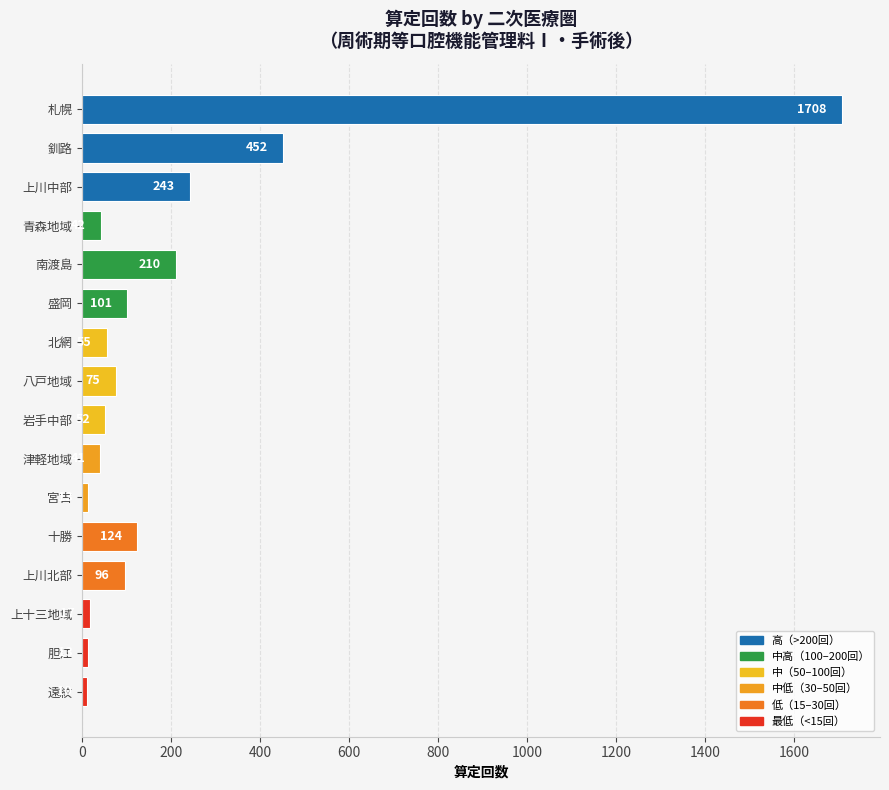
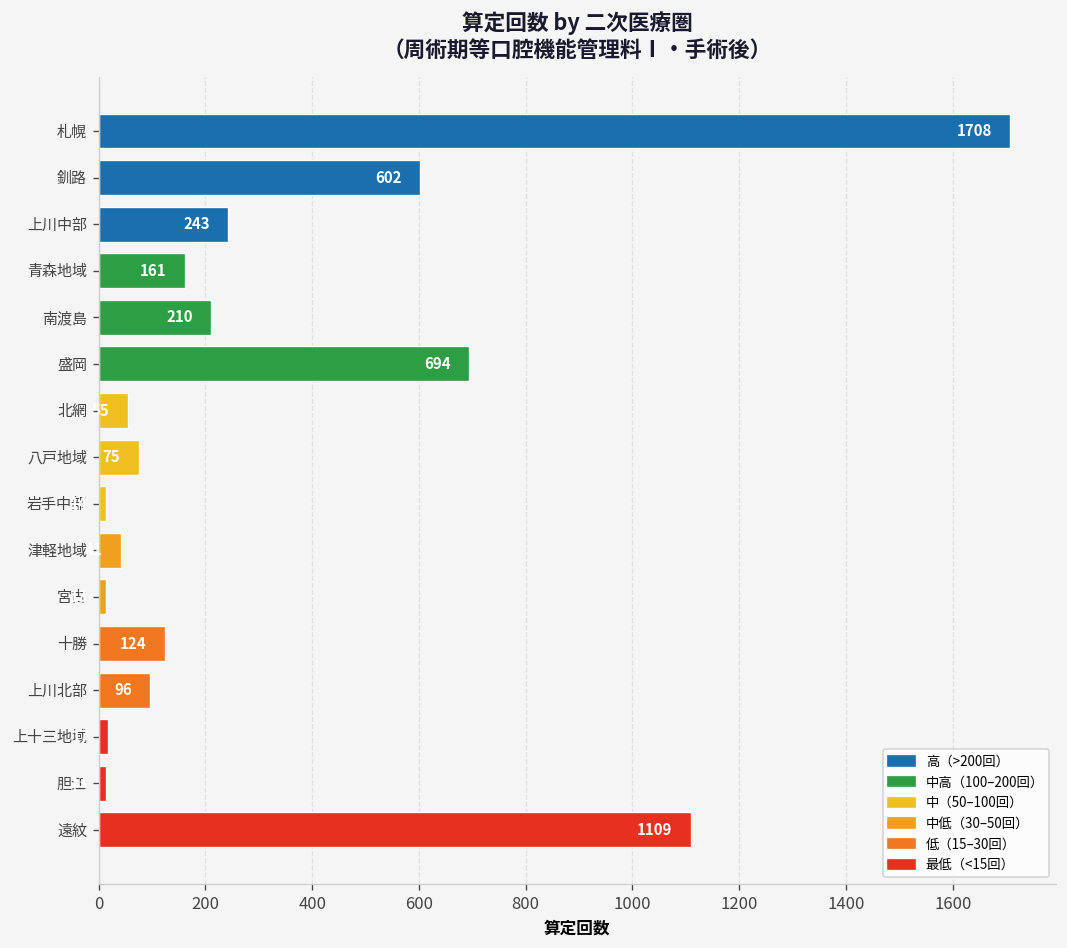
釧路: 452 -> 602
青森地域: 40 -> 160
盛岡: 101 -> 694
岩手中部: 50 -> 10
遠紋: 10 -> 1110
